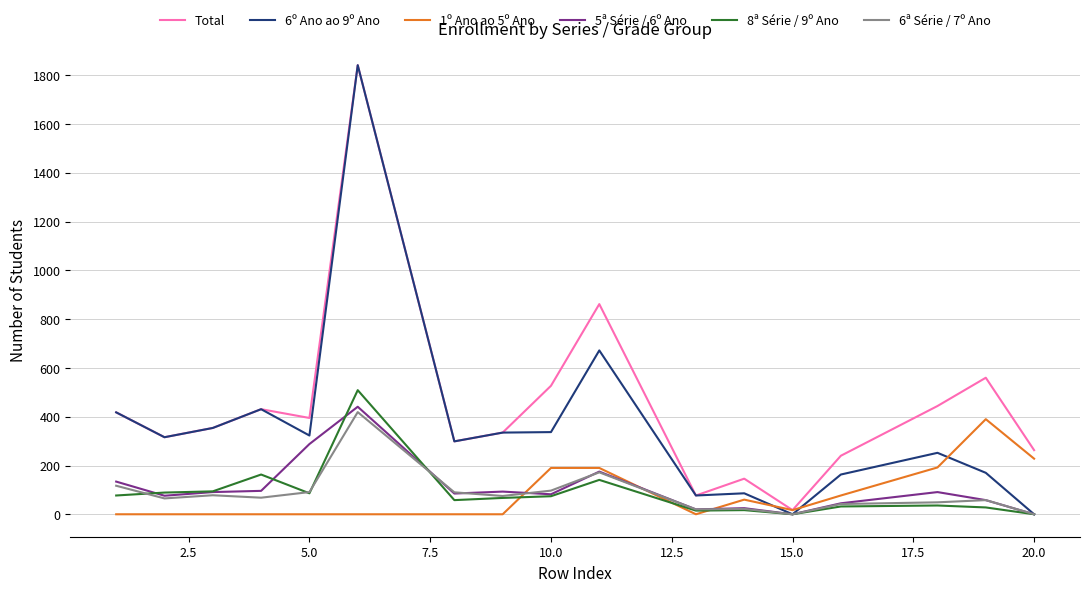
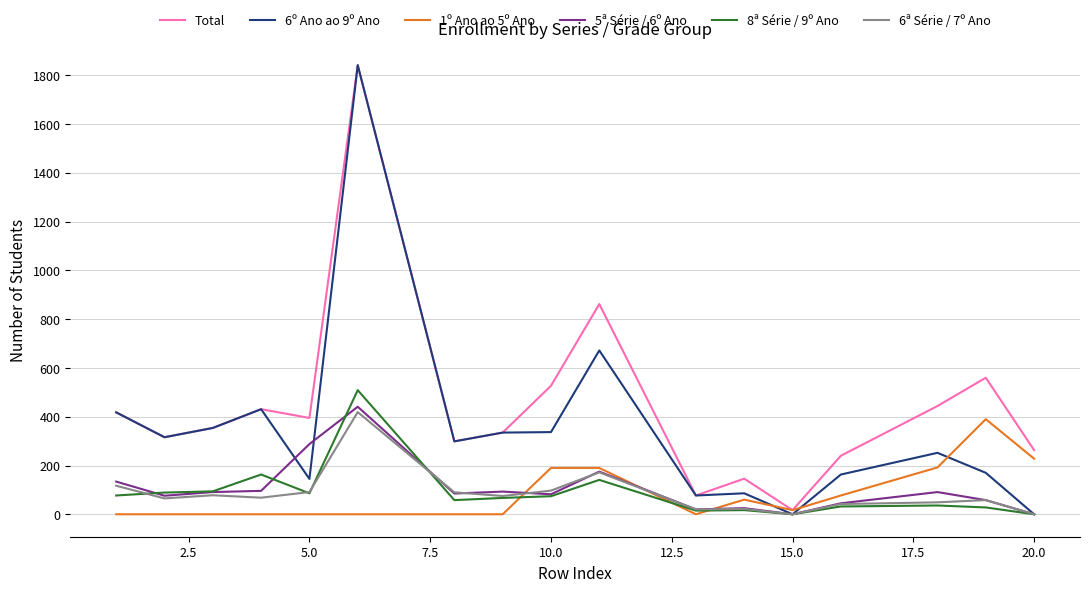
6º Ano ao 9º Ano, 5.0: 320 -> 150
